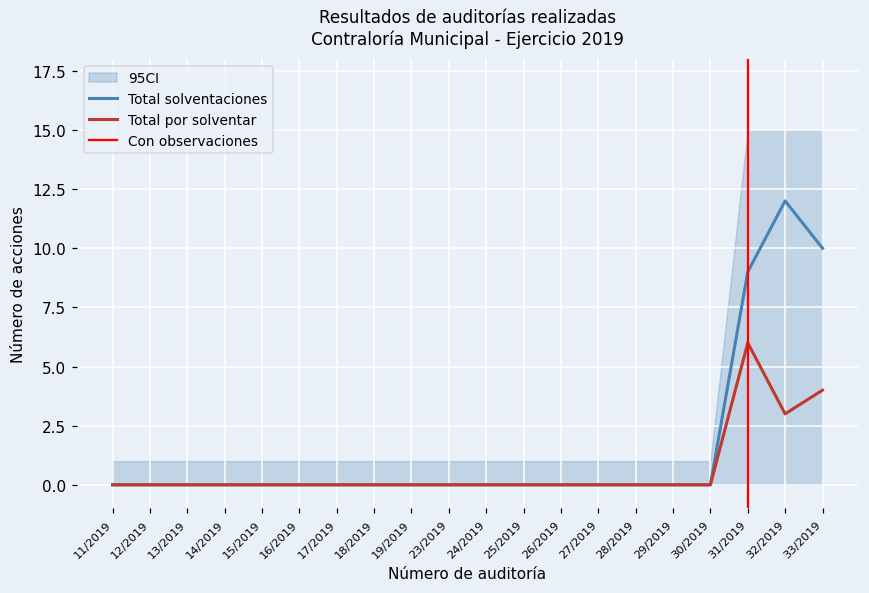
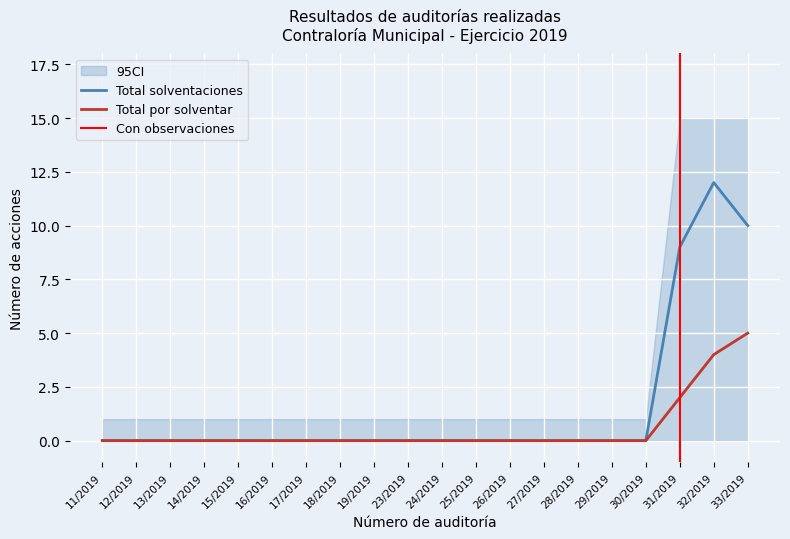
Total por solventar, 31/2019: 6 -> 2
Total por solventar, 32/2019: 3 -> 4
Total por solventar, 33/2019: 4 -> 5
